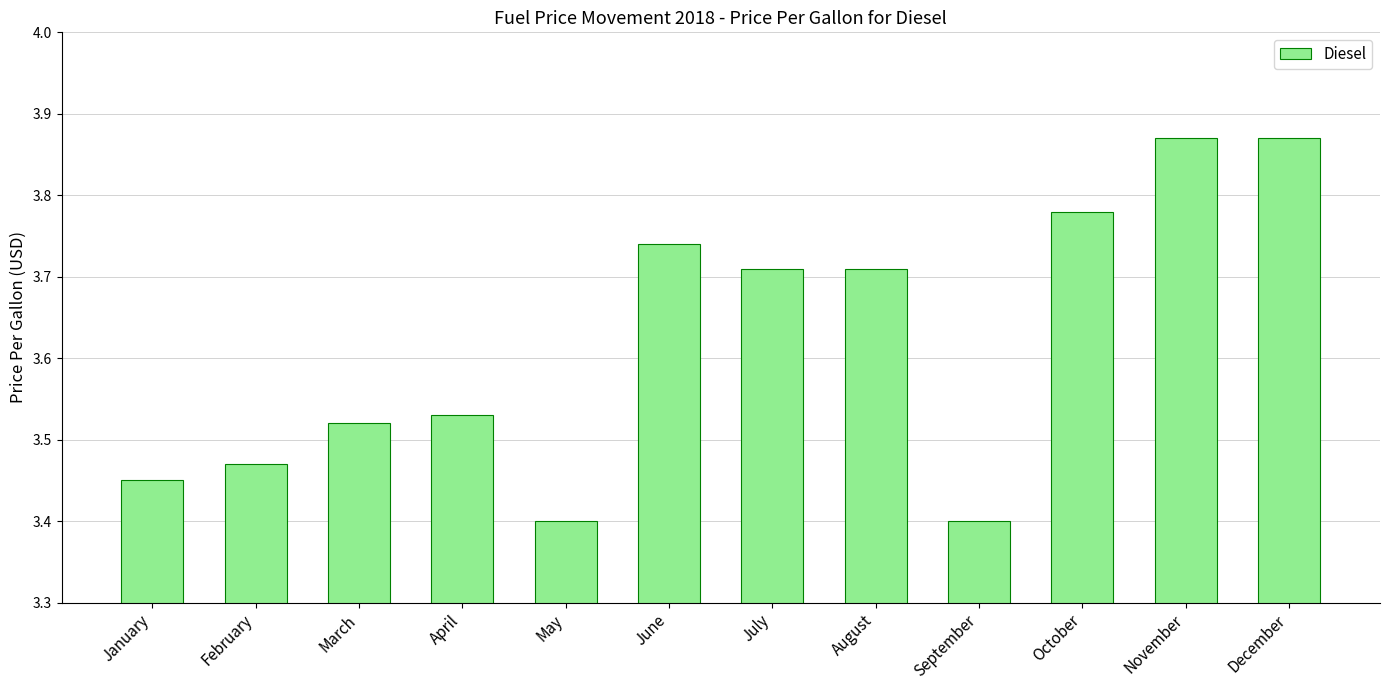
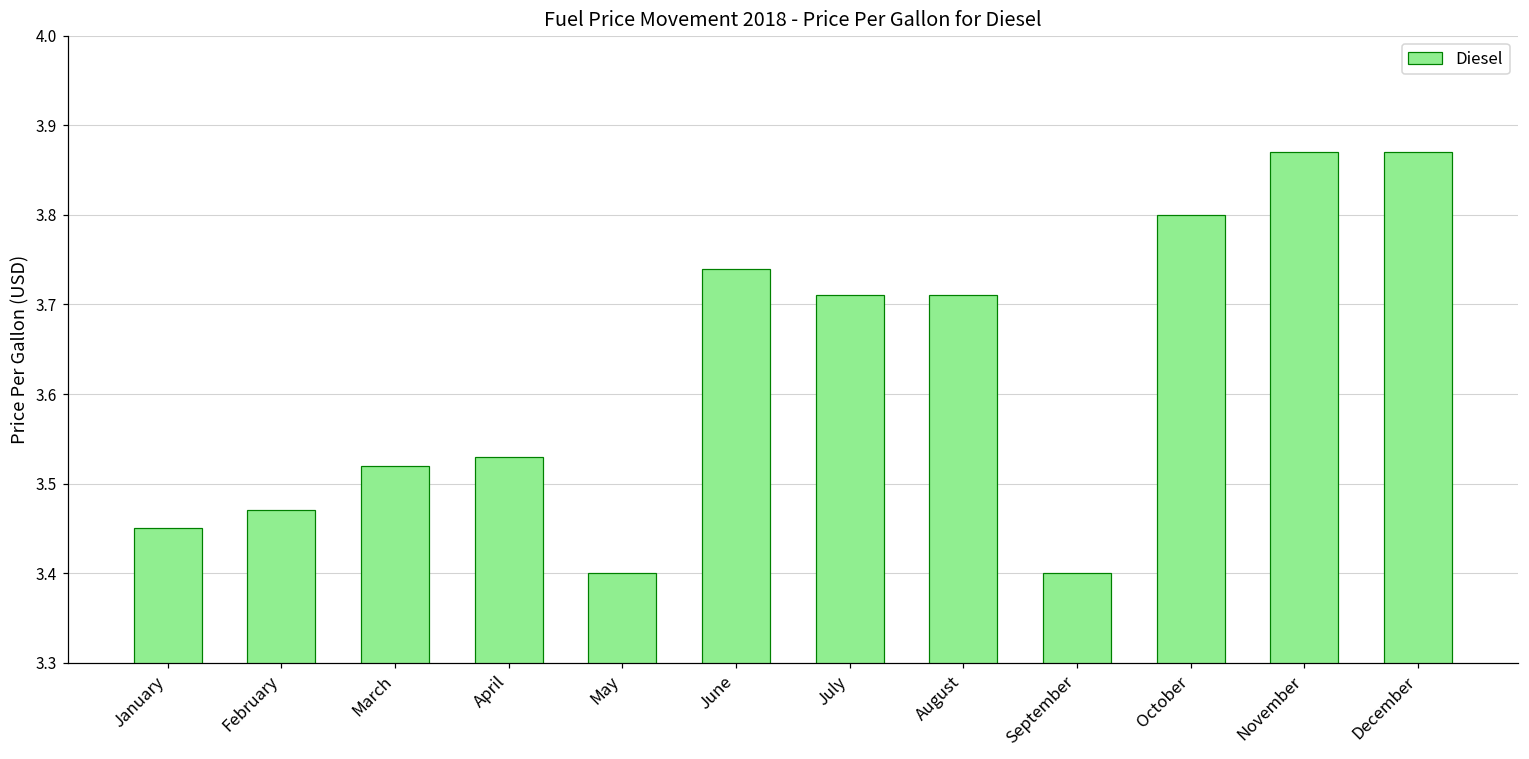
October: 3.78 -> 3.80
